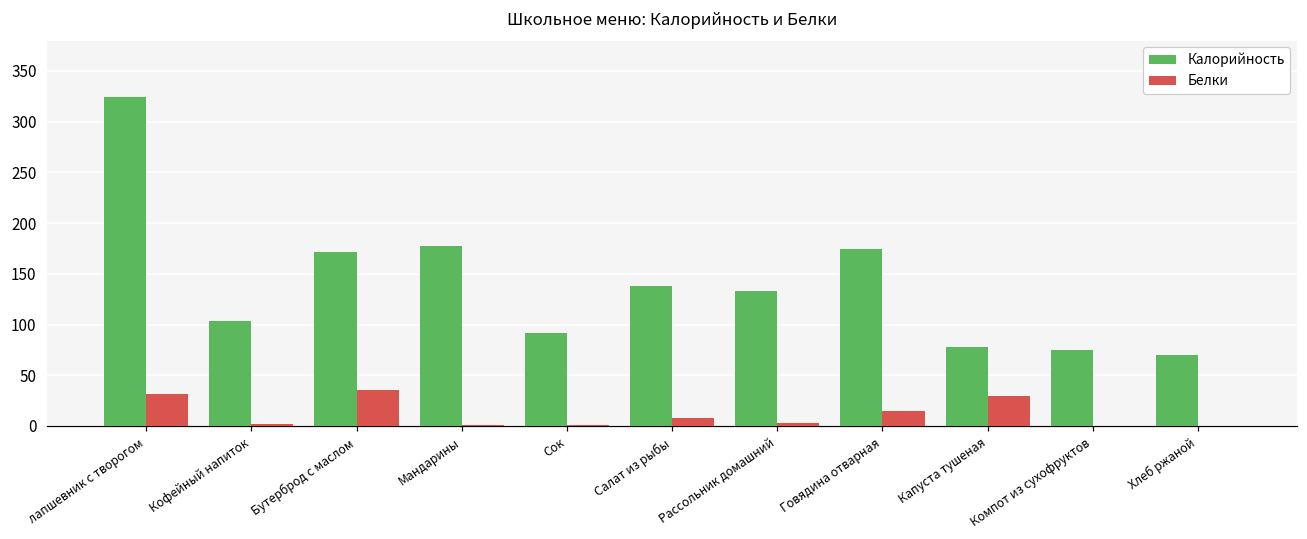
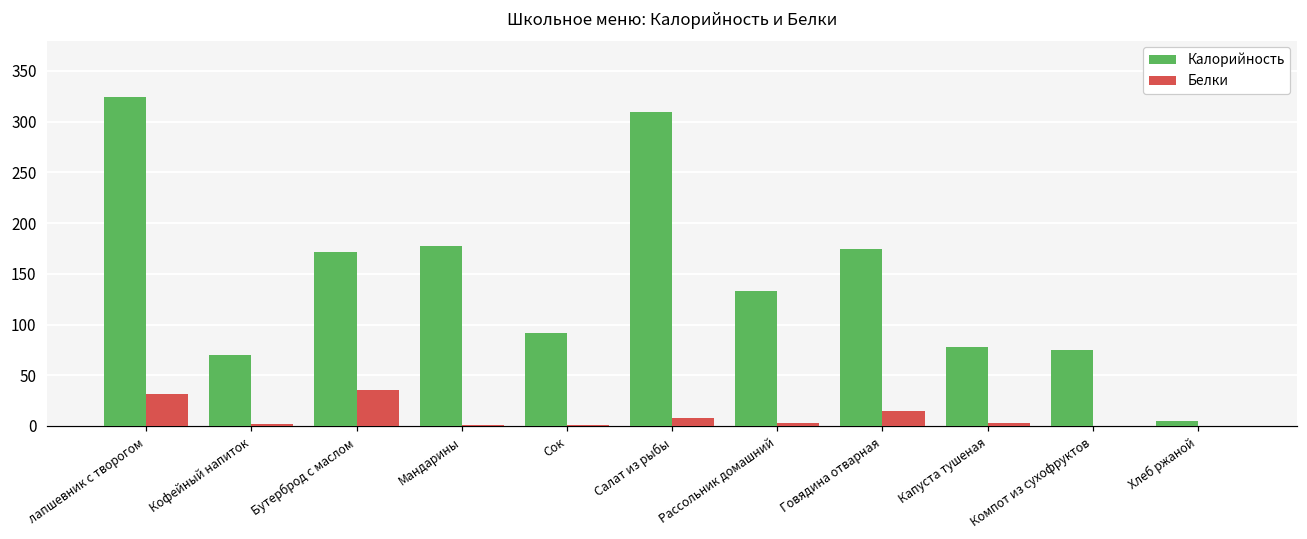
Калорийность, Кофейный напиток: 100 -> 70
Калорийность, Салат из рыбы: 140 -> 310
Белки, Капуста тушеная: 30 -> 0
Калорийность, Хлеб ржаной: 70 -> 10
